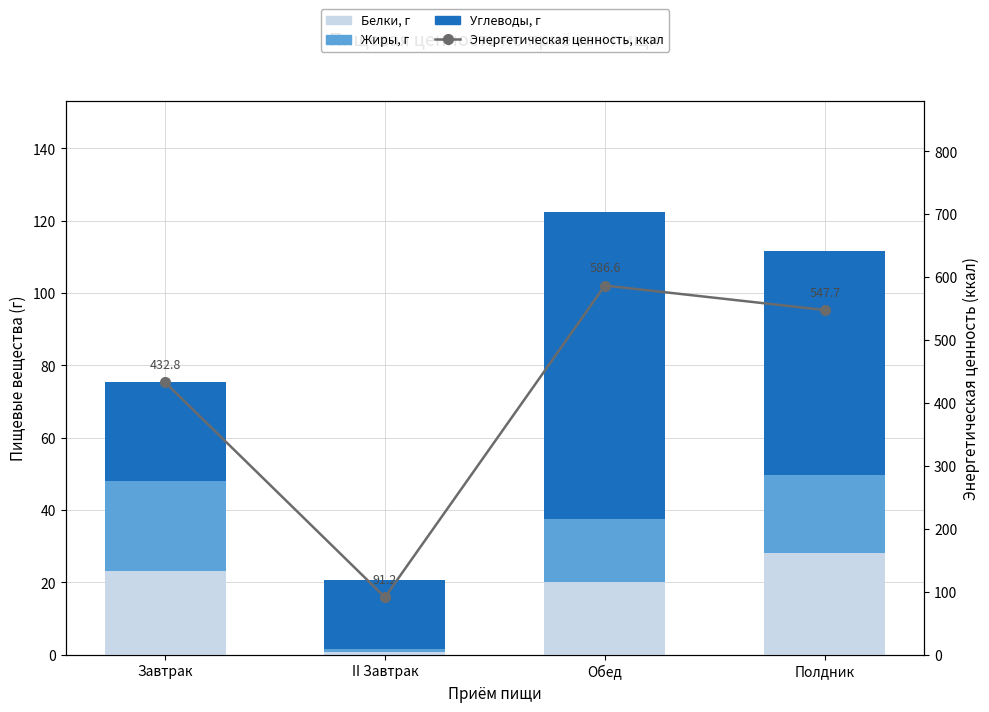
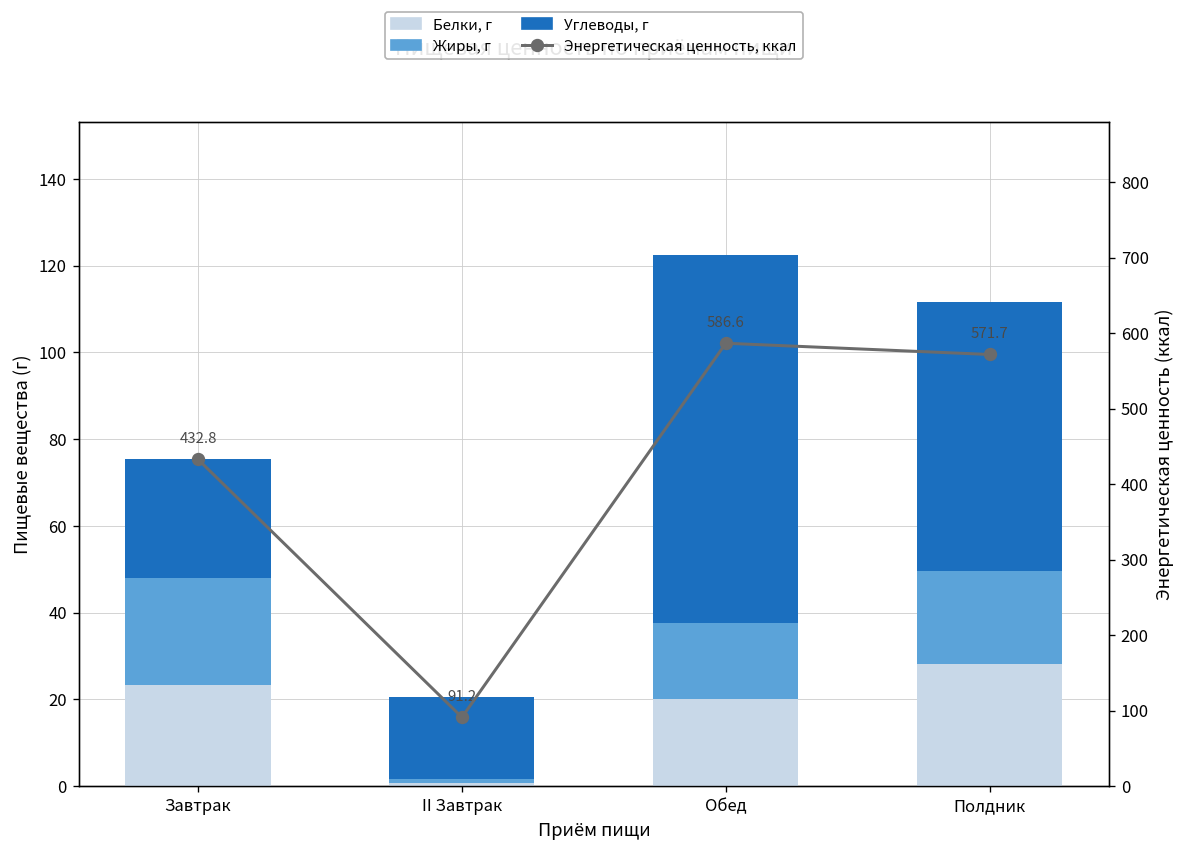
Энергетическая ценность, ккал, Полдник: 547.7 -> 571.7
